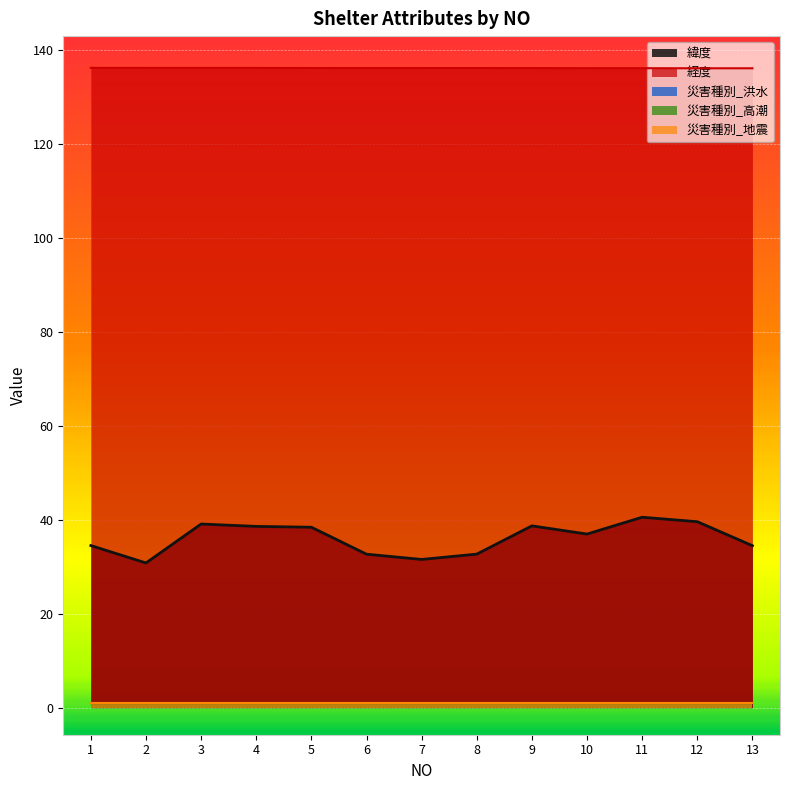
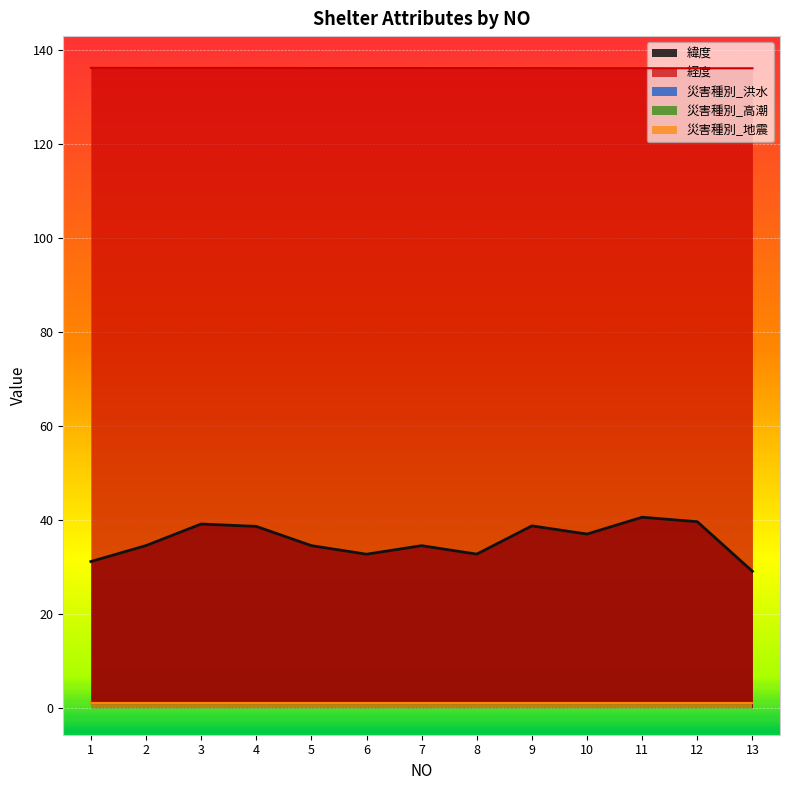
緯度, 1: 35 -> 31
緯度, 2: 31 -> 34
緯度, 5: 38 -> 34
緯度, 7: 32 -> 34
緯度, 13: 34 -> 29
